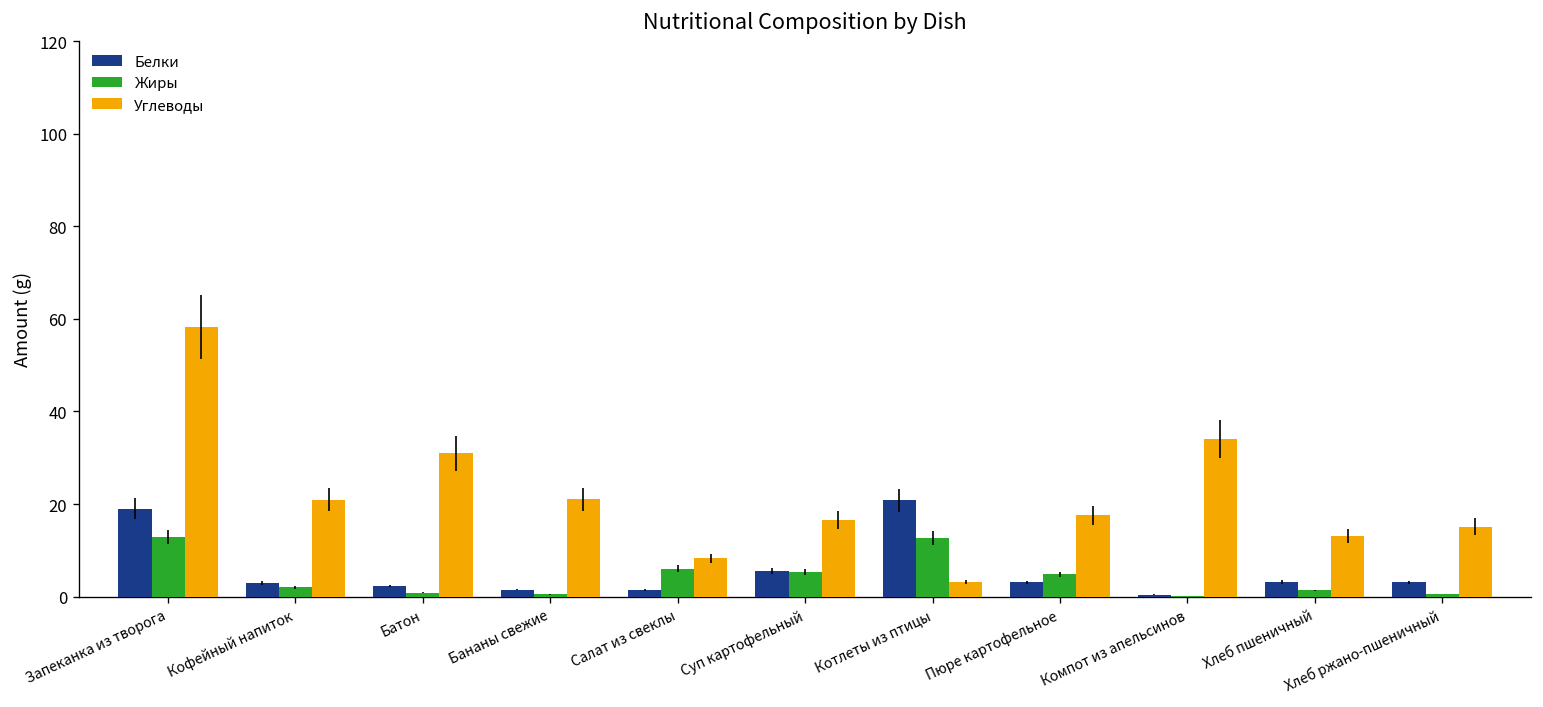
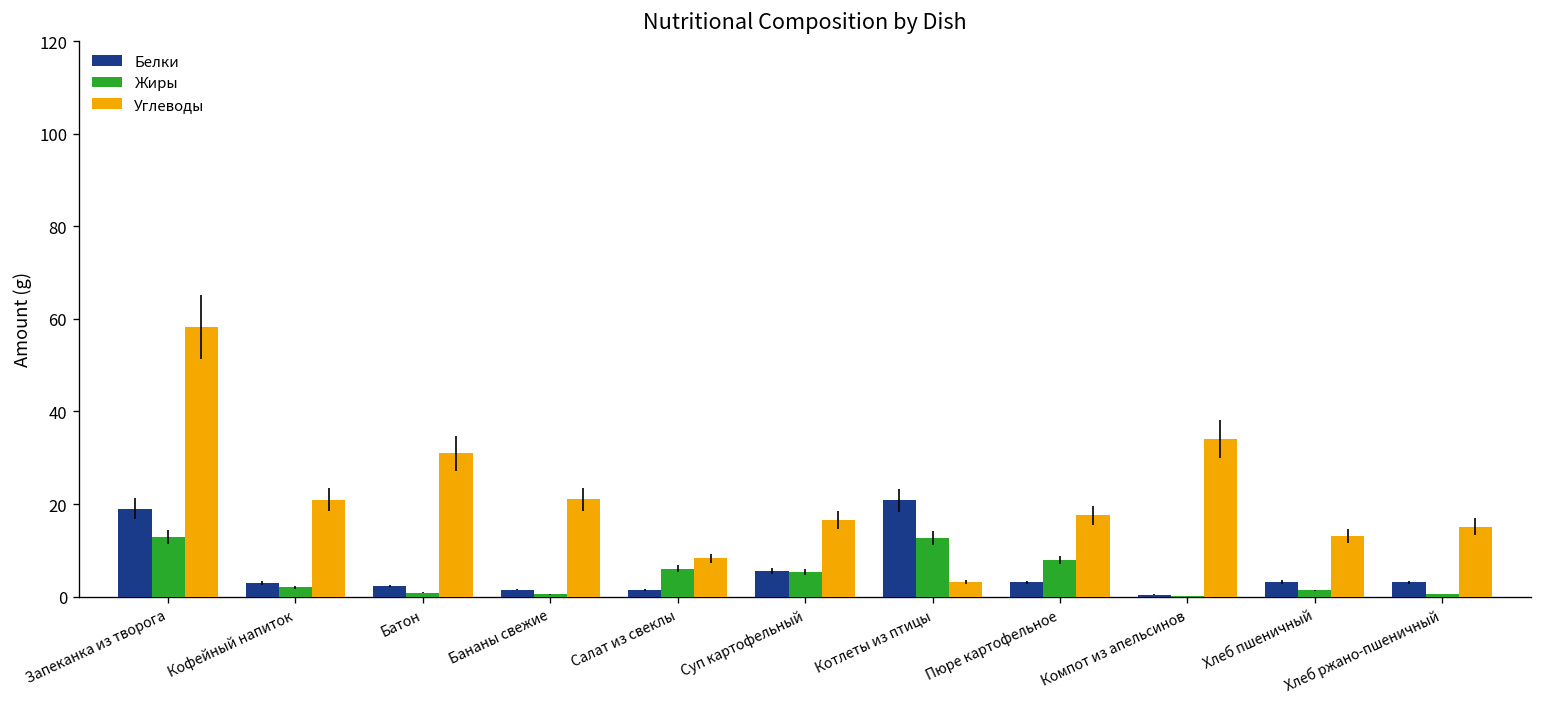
Жиры, Пюре картофельное: 5 -> 8
